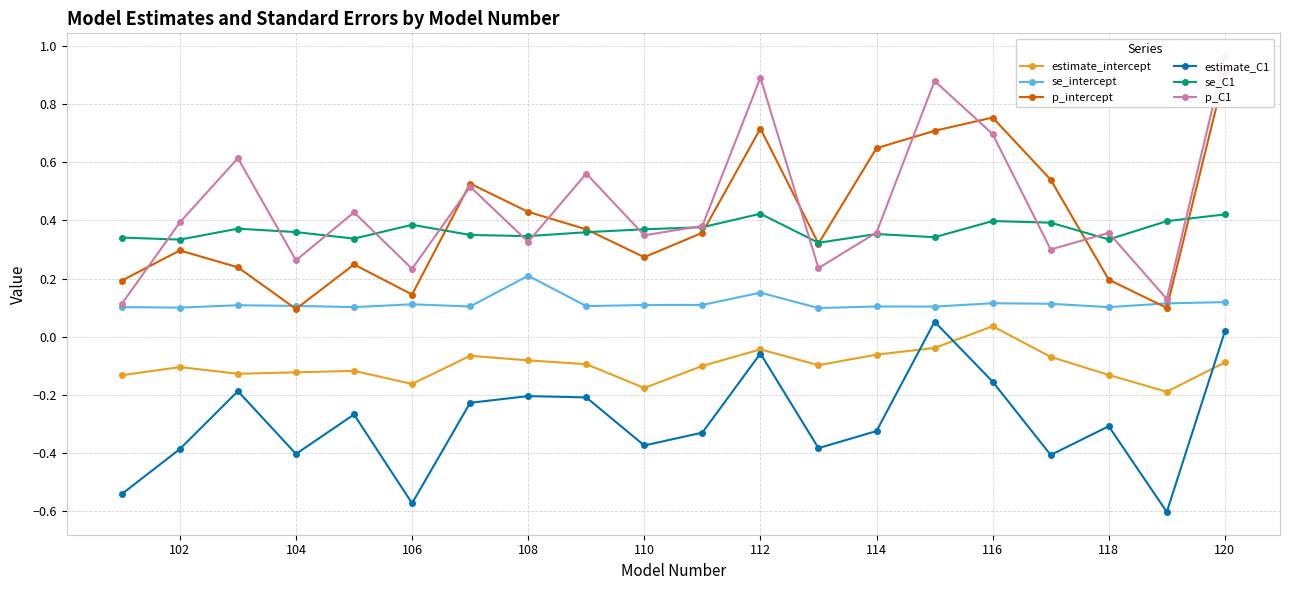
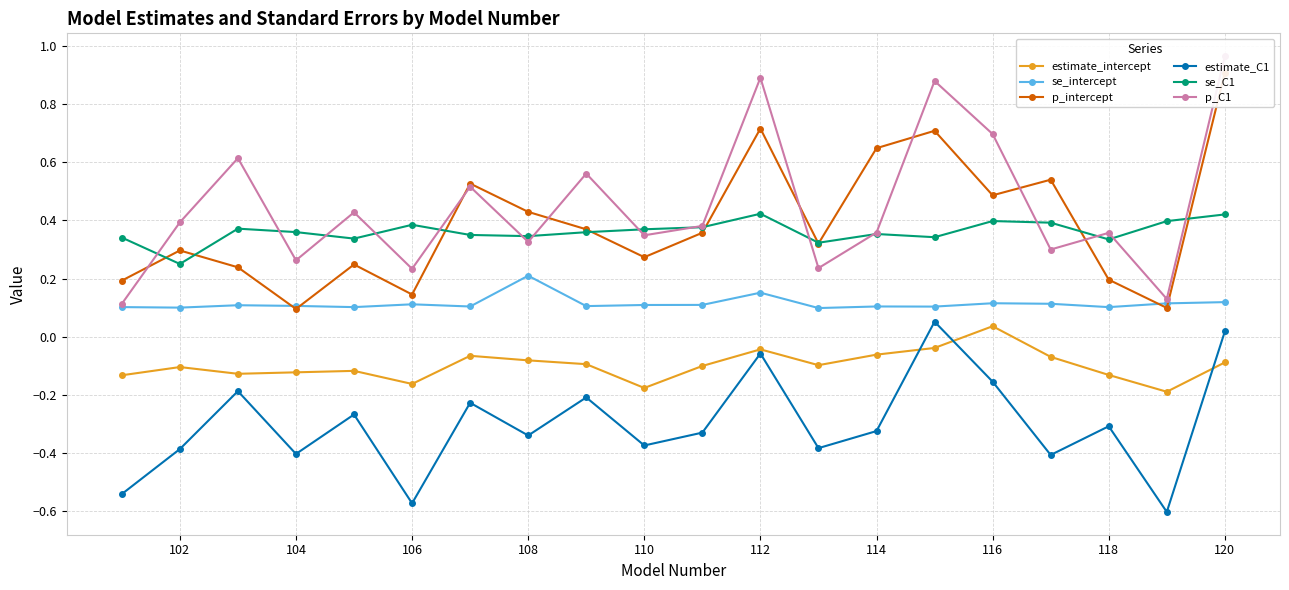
se_C1, 102: 0.33 -> 0.25
estimate_C1, 108: -0.20 -> -0.34
p_intercept, 116: 0.75 -> 0.49
